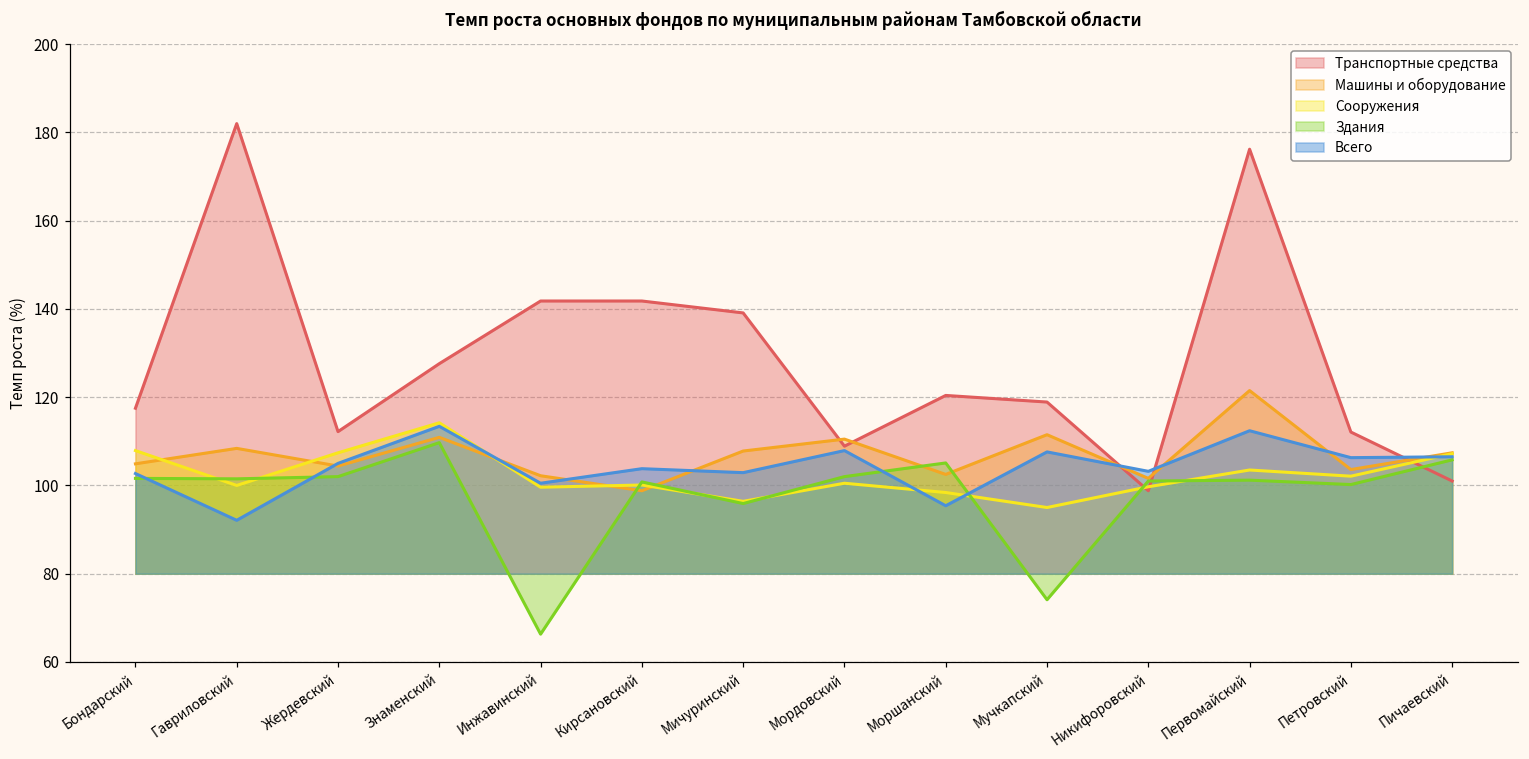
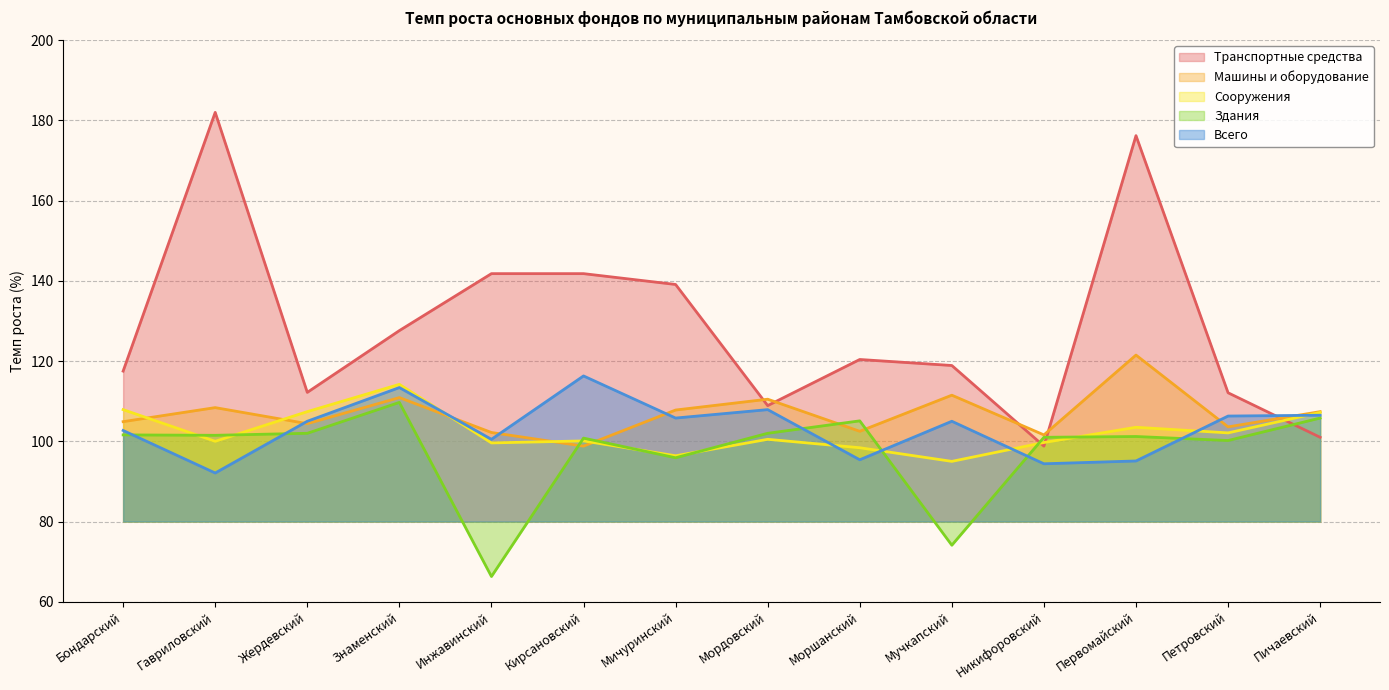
Всего, Кирсановский: 104 -> 116
Всего, Мичуринский: 103 -> 106
Всего, Мучкапский: 108 -> 105
Всего, Никифоровский: 103 -> 94
Всего, Первомайский: 112 -> 95
